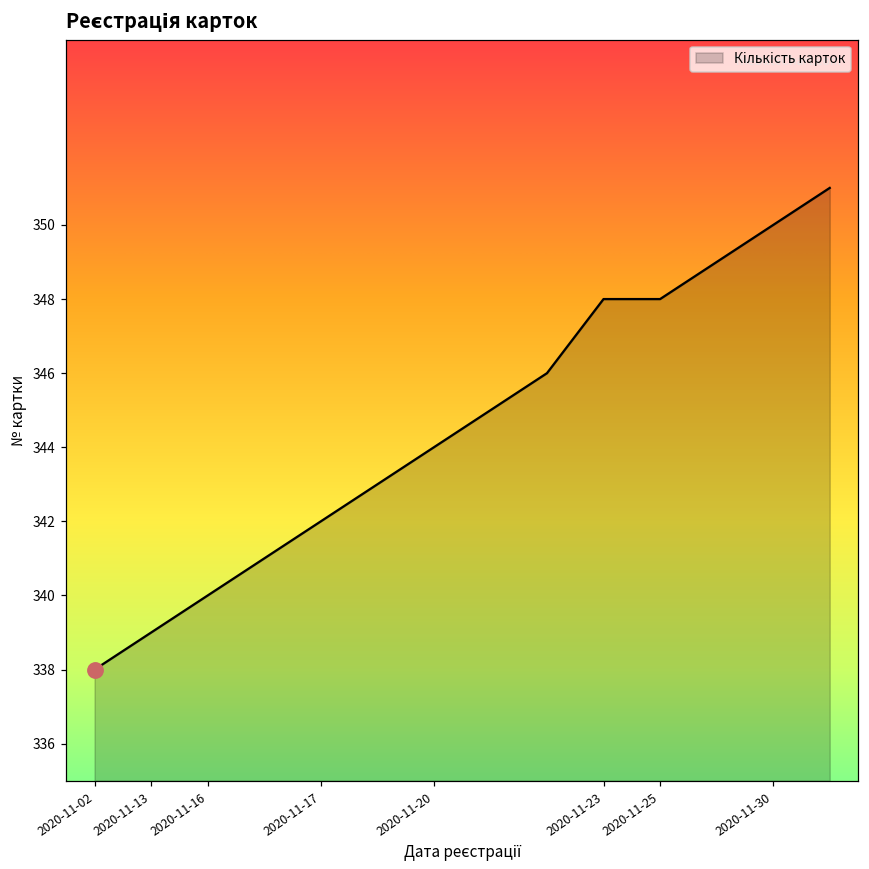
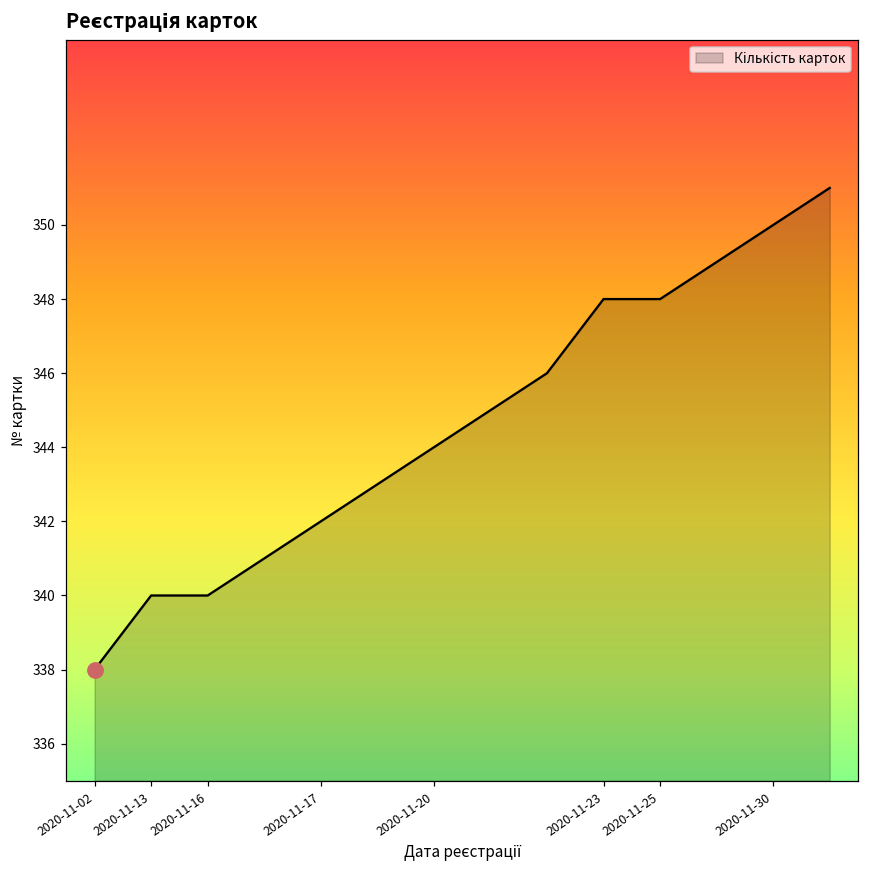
Кількість карток, 2020-11-13: 339 -> 340
